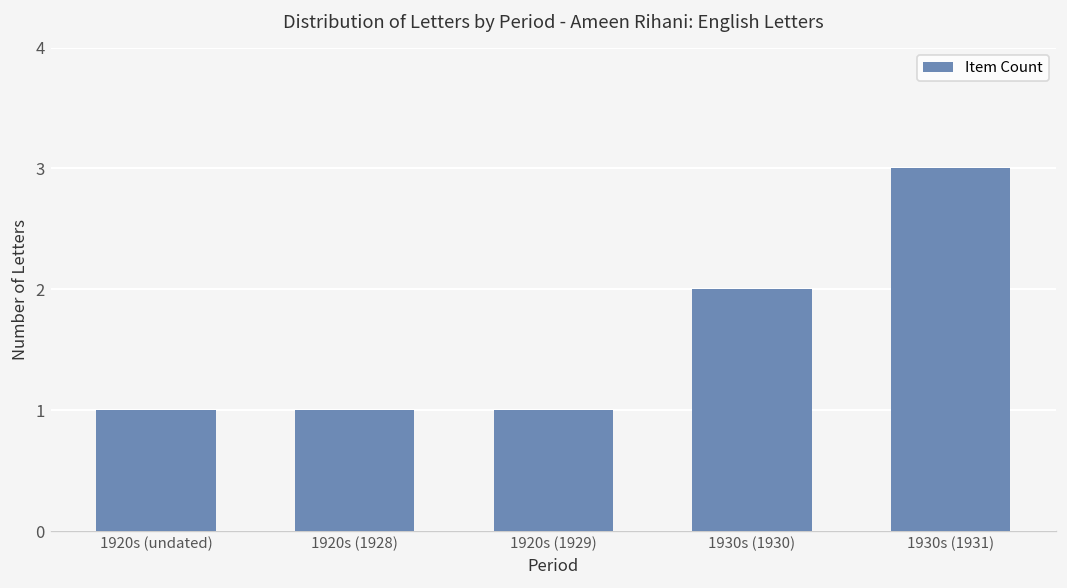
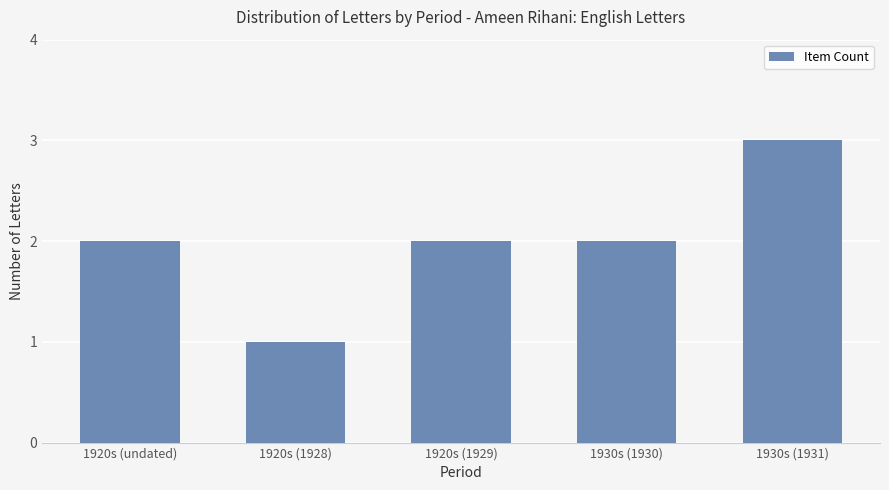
1920s (undated): 1 -> 2
1920s (1929): 1 -> 2
